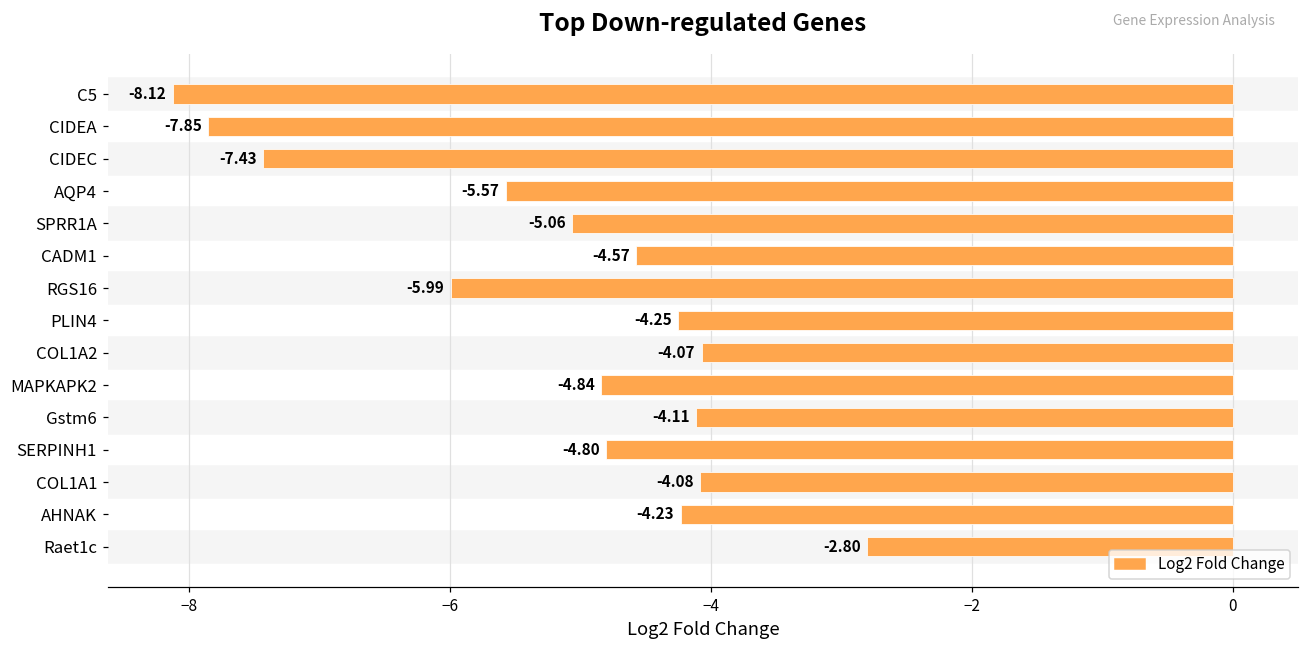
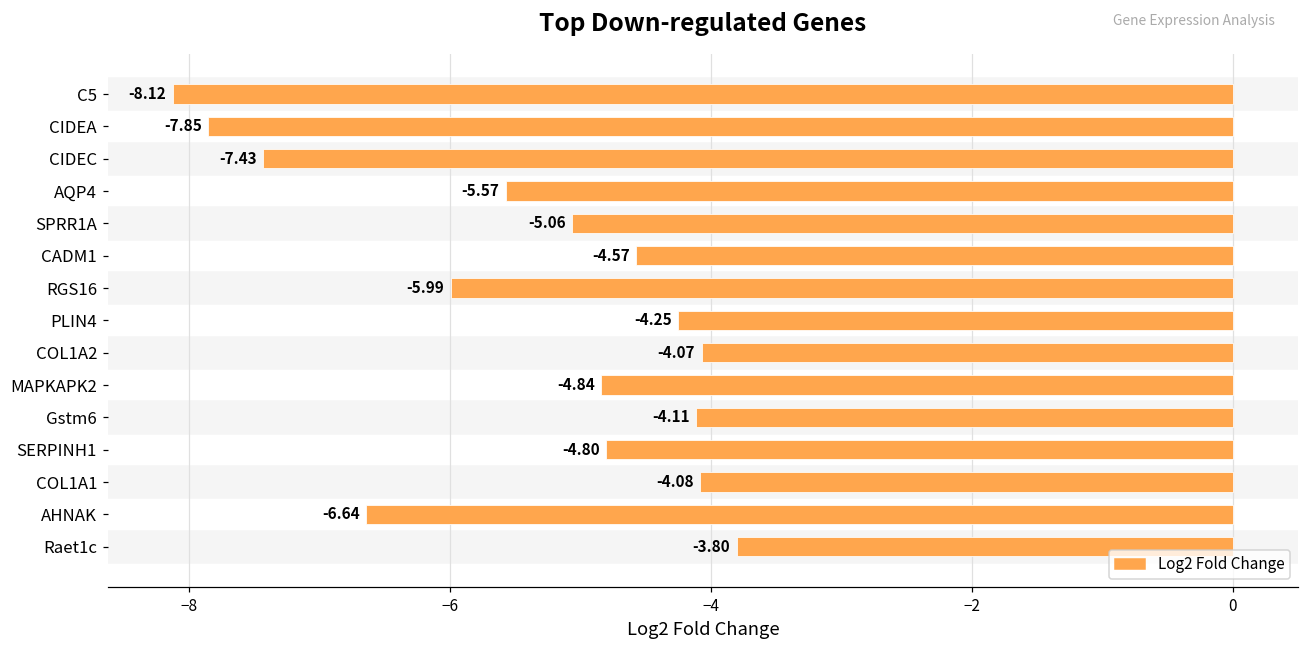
AHNAK: -4.23 -> -6.64
Raet1c: -2.80 -> -3.80
